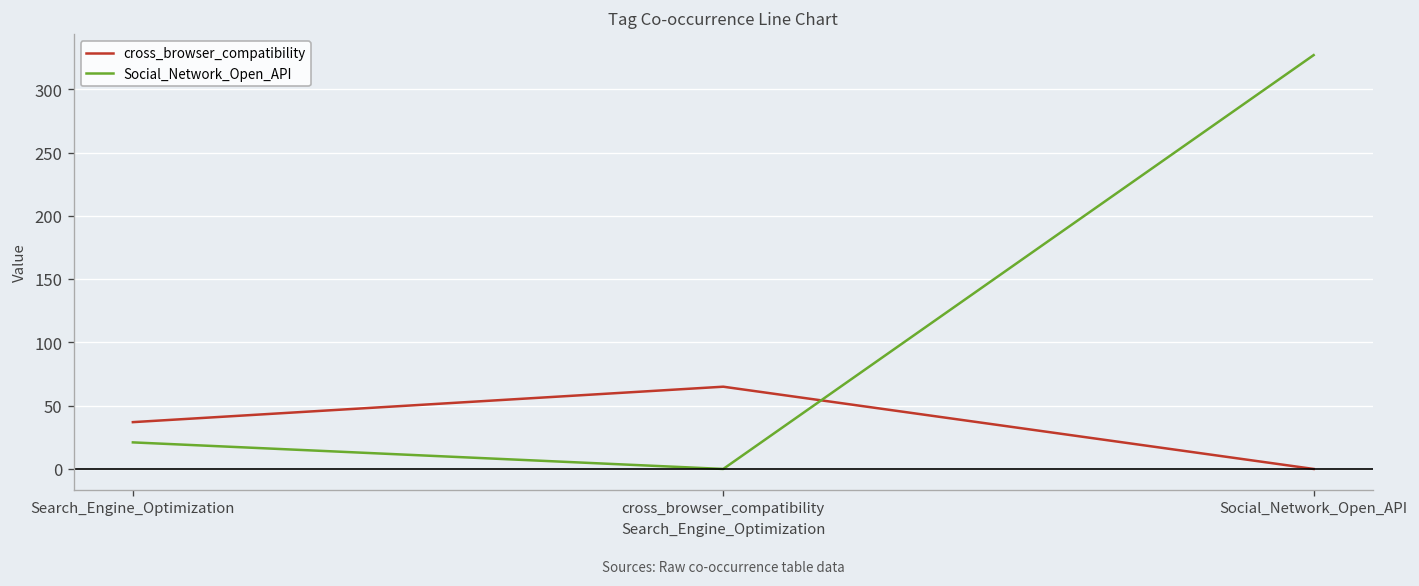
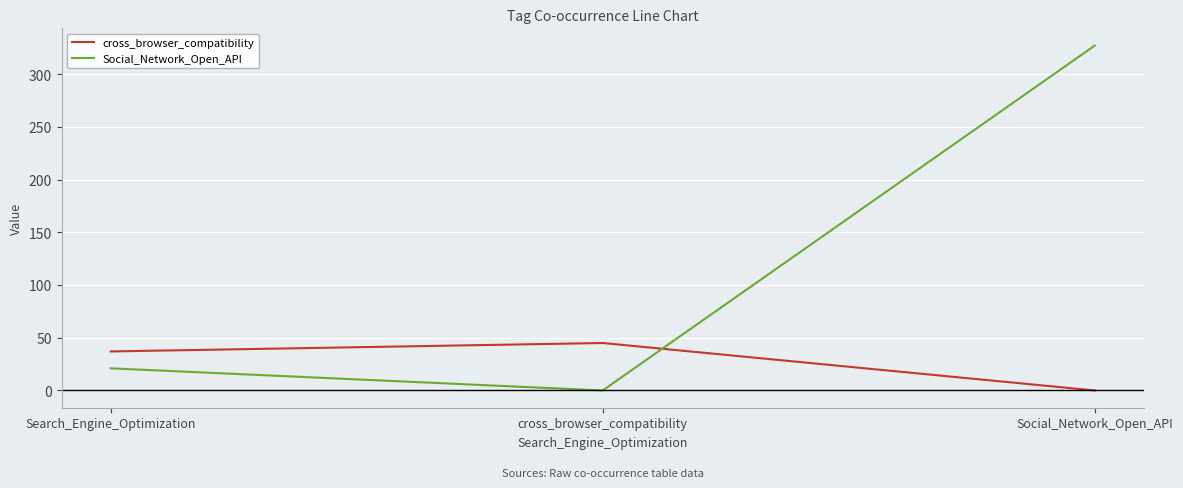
cross_browser_compatibility, cross_browser_compatibility: 65 -> 45
